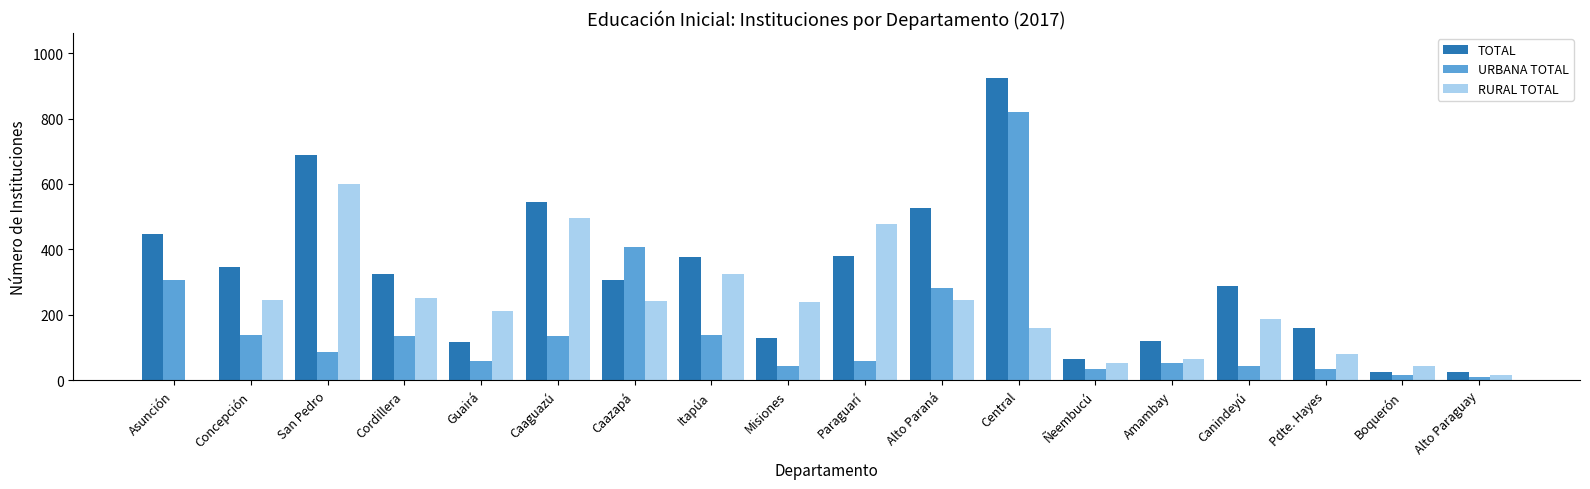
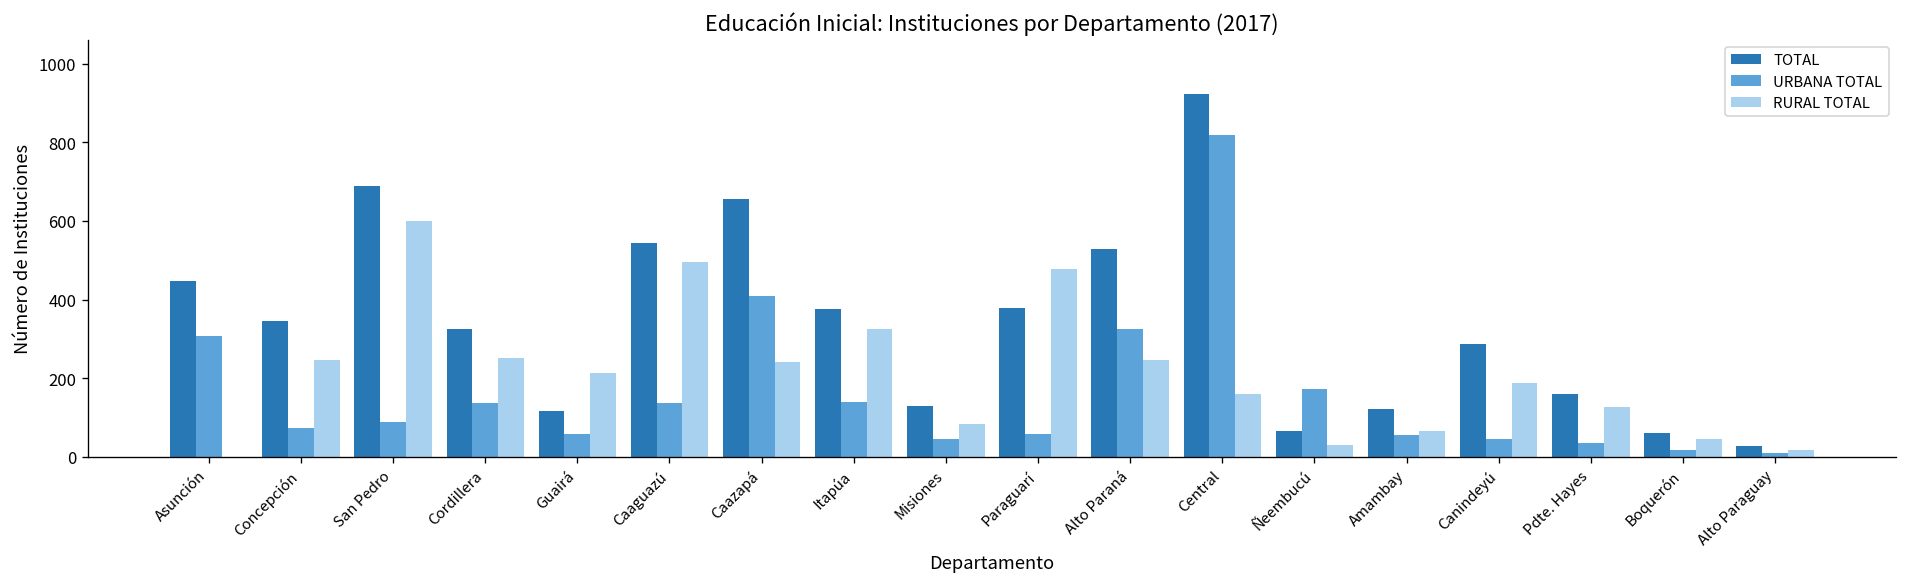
URBANA TOTAL, Concepción: 140 -> 70
TOTAL, Caazapá: 310 -> 660
RURAL TOTAL, Misiones: 240 -> 80
URBANA TOTAL, Alto Paraná: 280 -> 330
URBANA TOTAL, Ñeembucú: 40 -> 170
RURAL TOTAL, Ñeembucú: 50 -> 30
RURAL TOTAL, Pdte. Hayes: 80 -> 130
TOTAL, Boquerón: 30 -> 60
